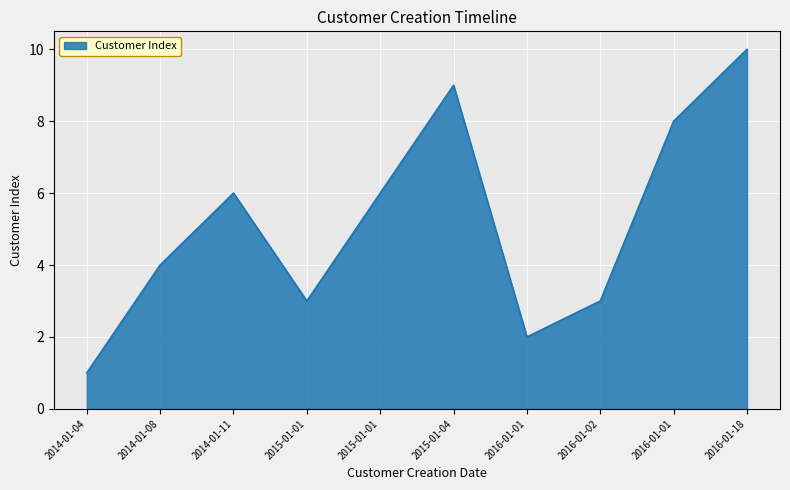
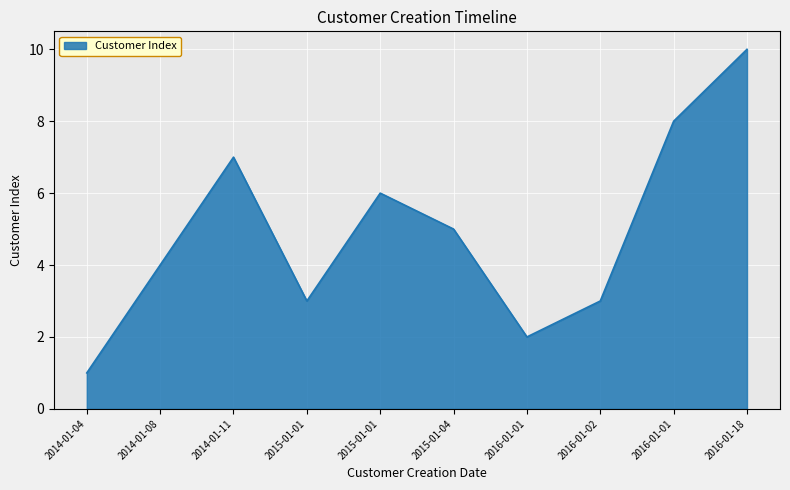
2014-01-11: 6 -> 7
2015-01-04: 9 -> 5
